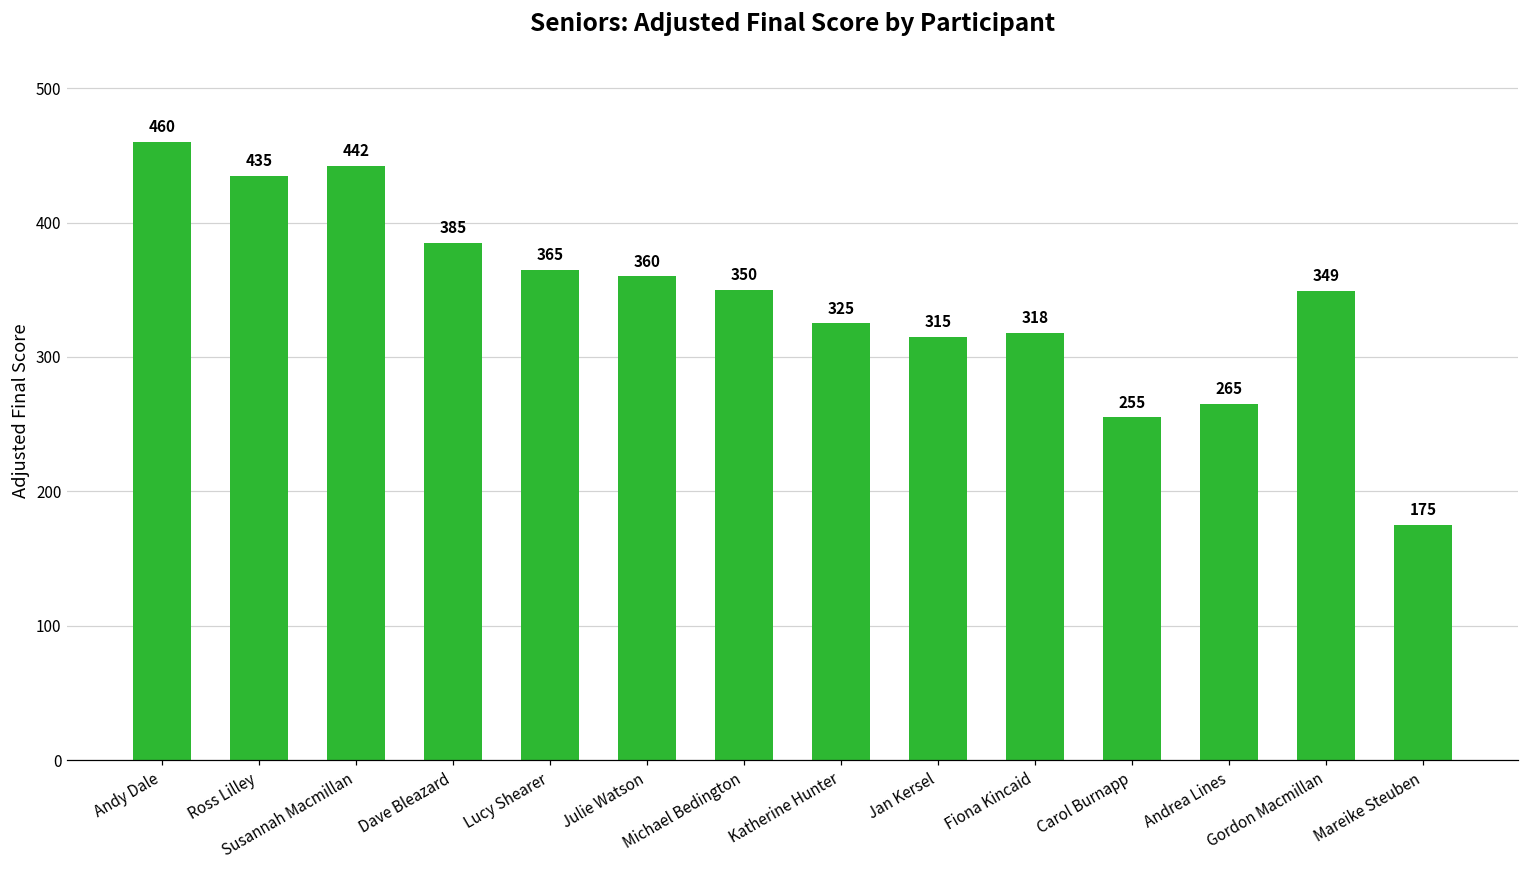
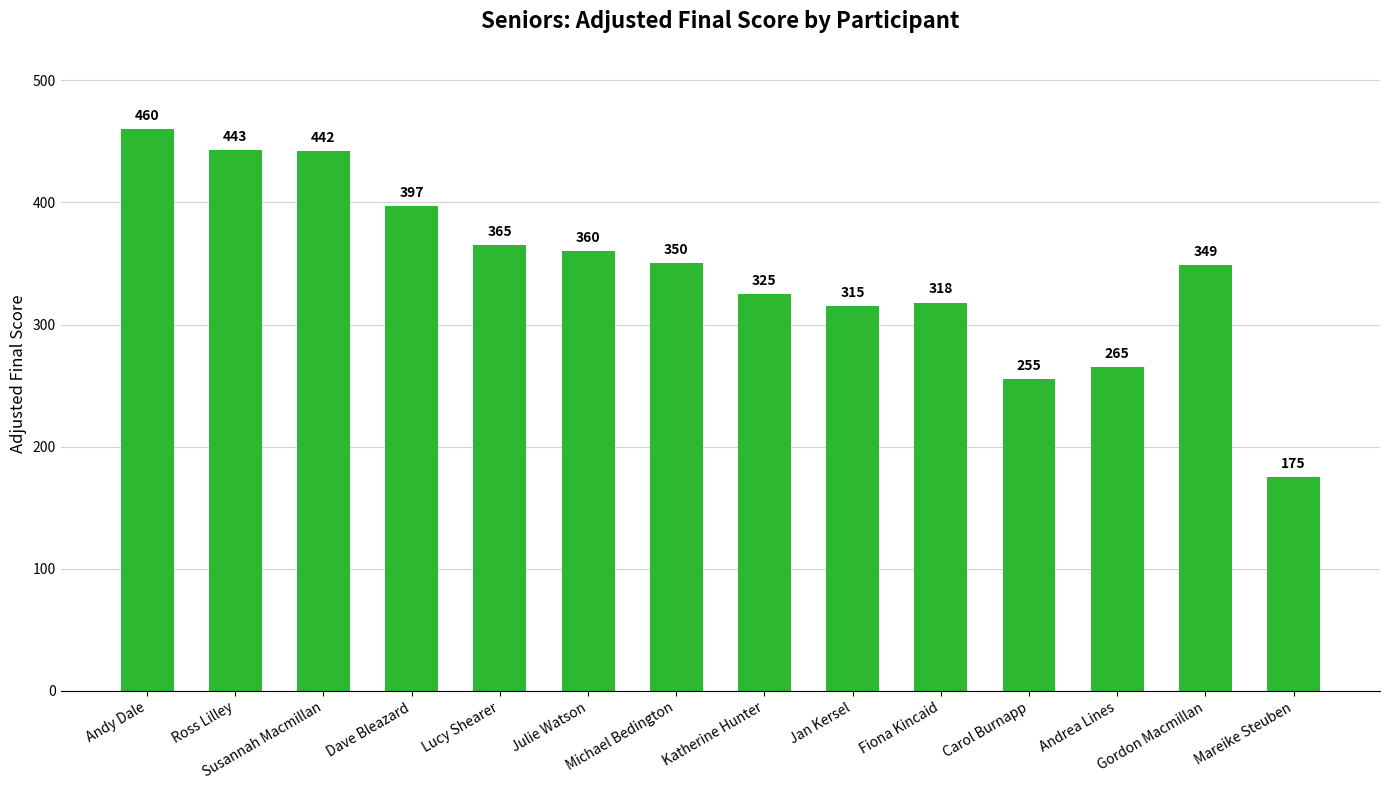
Ross Lilley: 435 -> 443
Dave Bleazard: 385 -> 397
